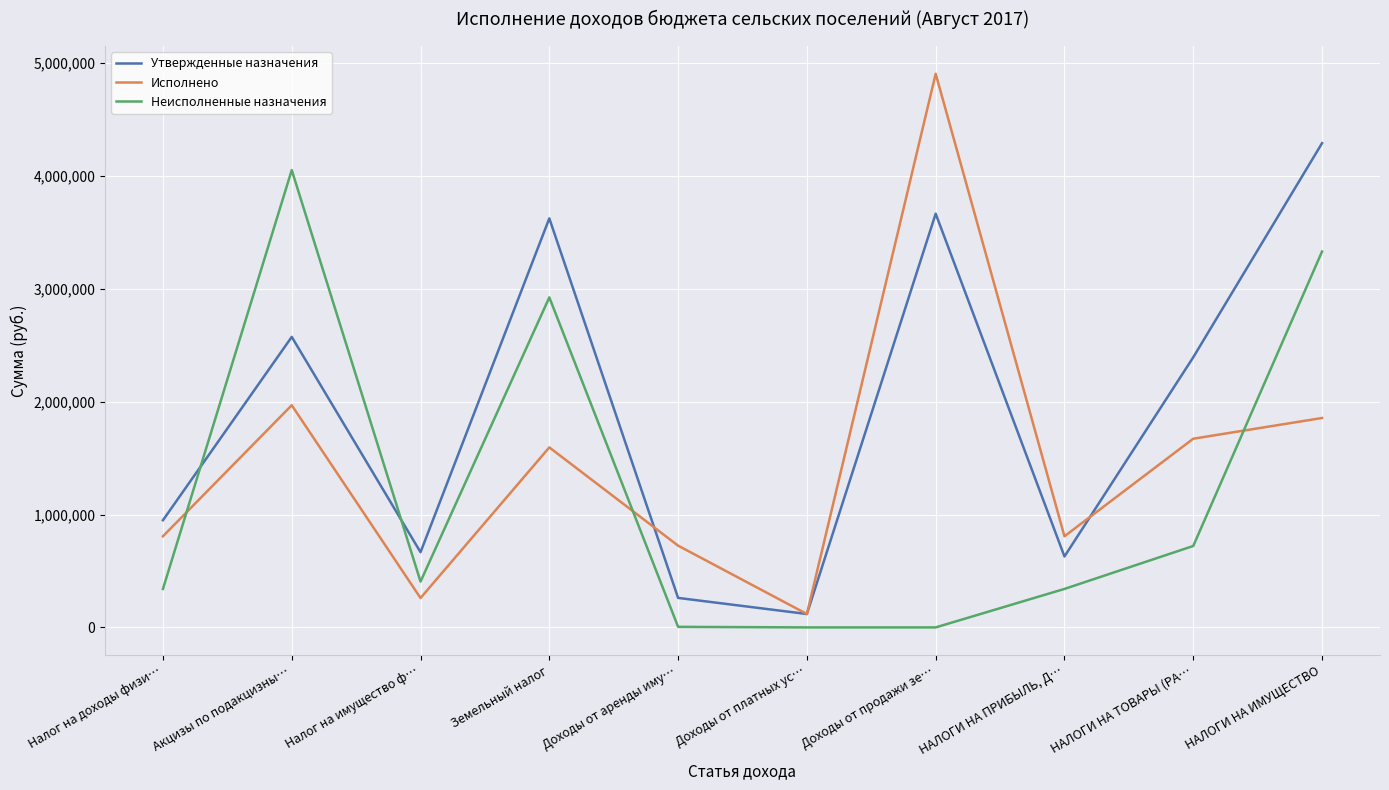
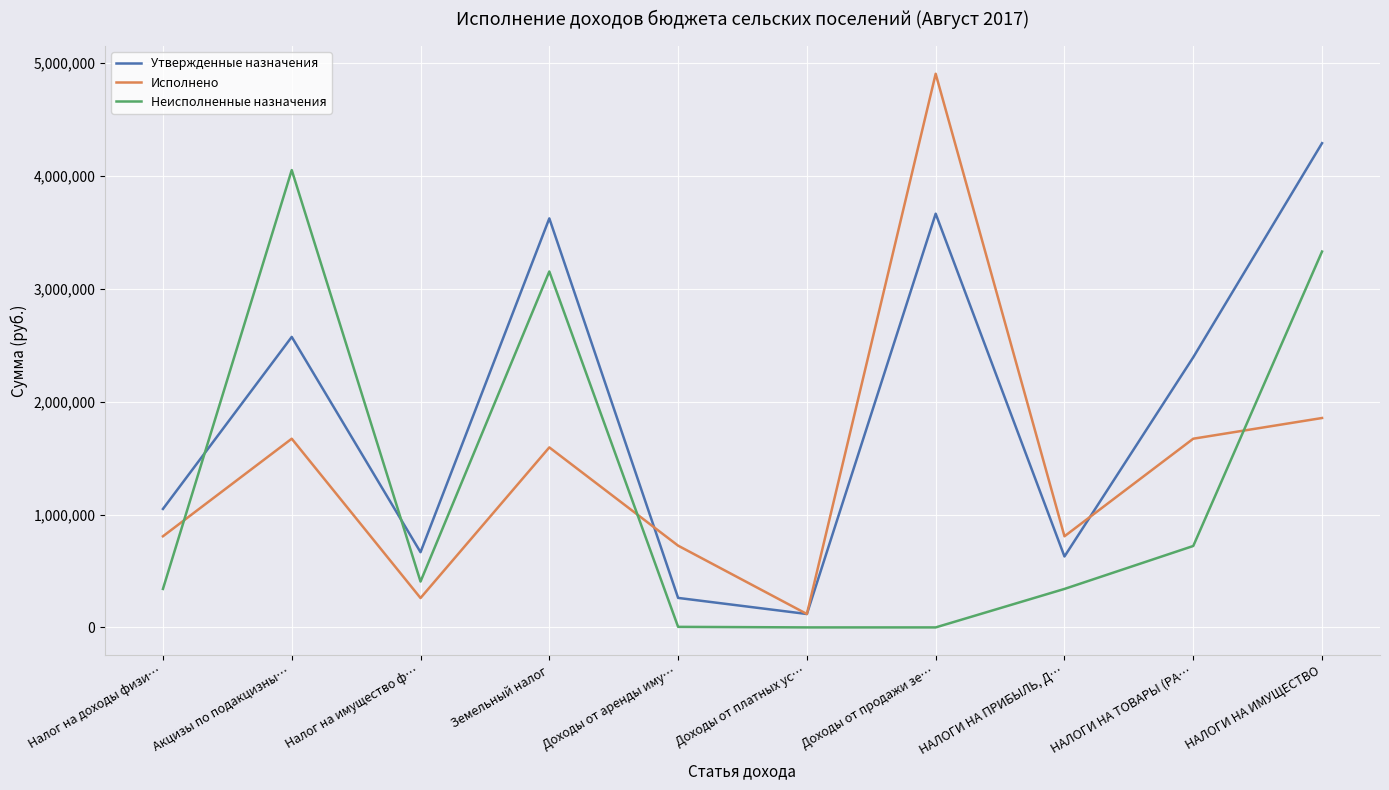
Утвержденные назначения, Налог на доходы физи…: 950,000 -> 1,050,000
Исполнено, Акцизы по подакцизны…: 1,970,000 -> 1,670,000
Неисполненные назначения, Земельный налог: 2,920,000 -> 3,150,000
